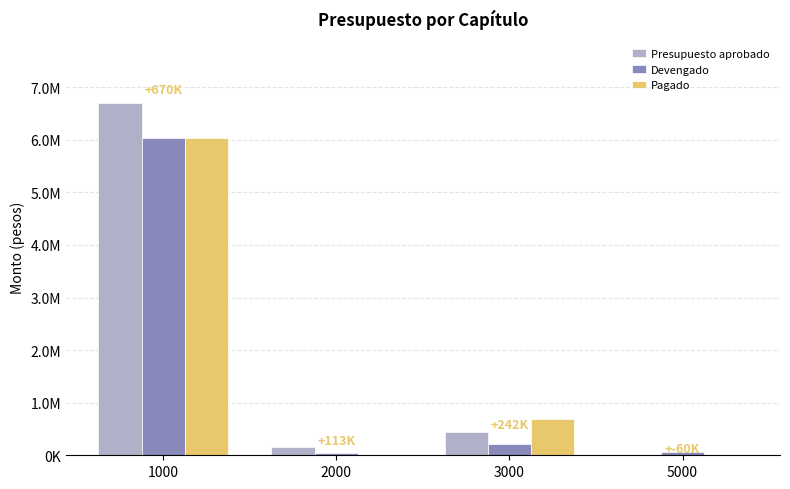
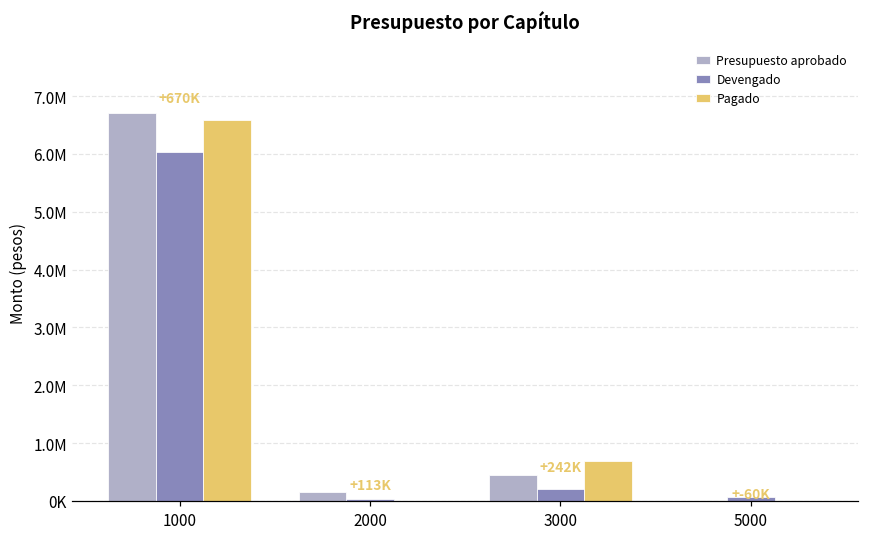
Pagado, 1000: 6000000 -> 6600000
